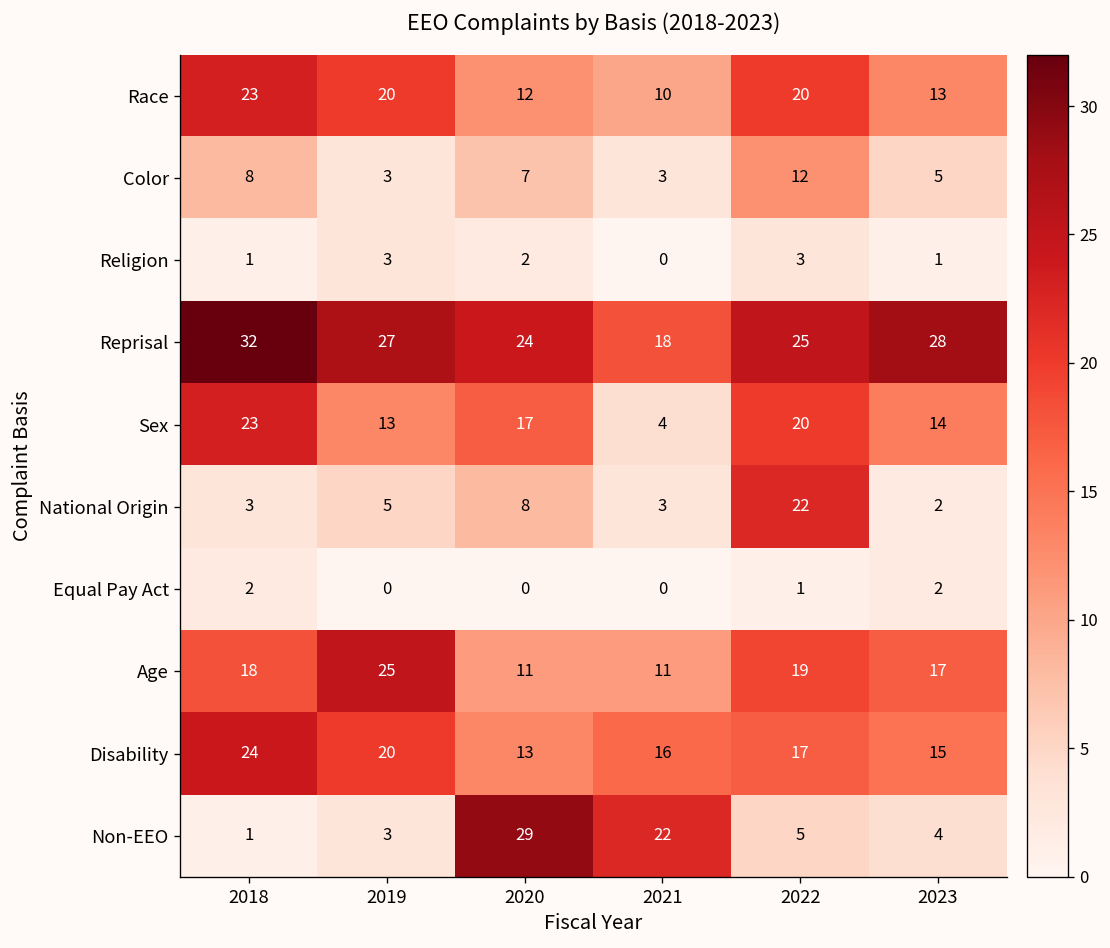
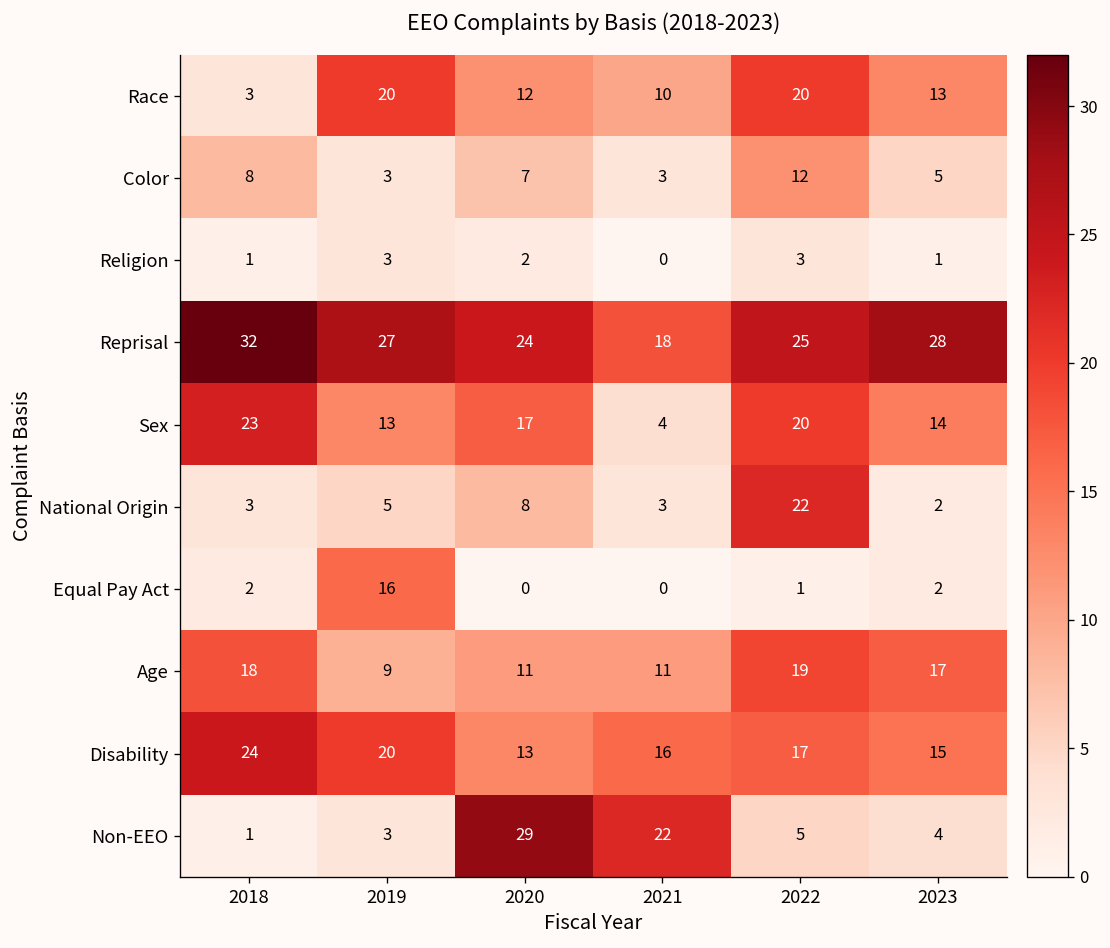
Race, 2018: 23 -> 3
Equal Pay Act, 2019: 0 -> 16
Age, 2019: 25 -> 9
